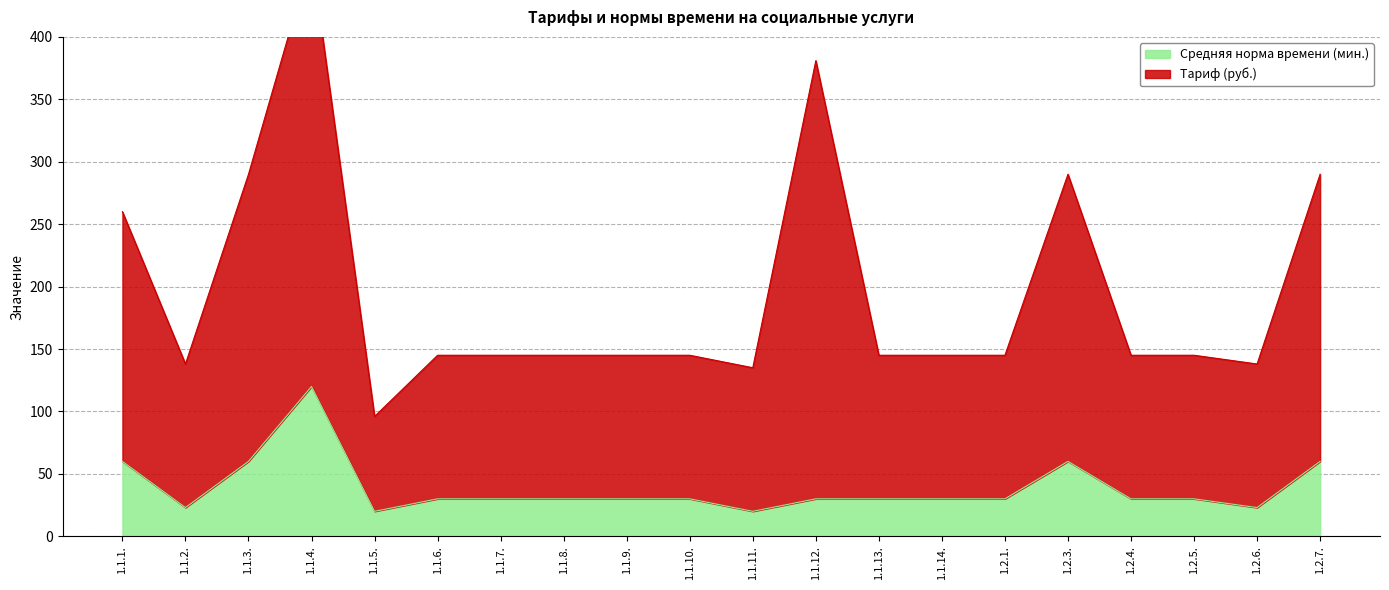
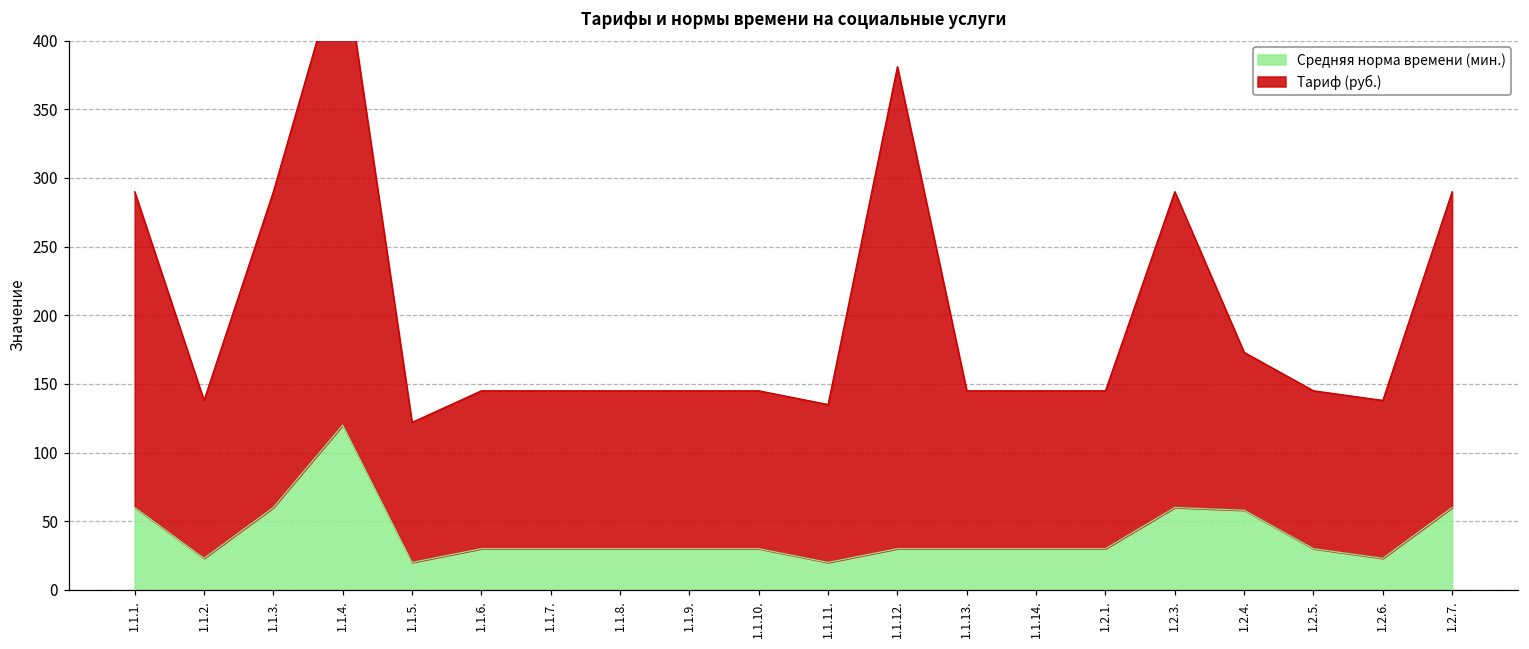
Тариф (руб.), 1.1.1.: 200 -> 230
Тариф (руб.), 1.1.5.: 76 -> 102
Средняя норма времени (мин.), 1.2.4.: 30 -> 58
